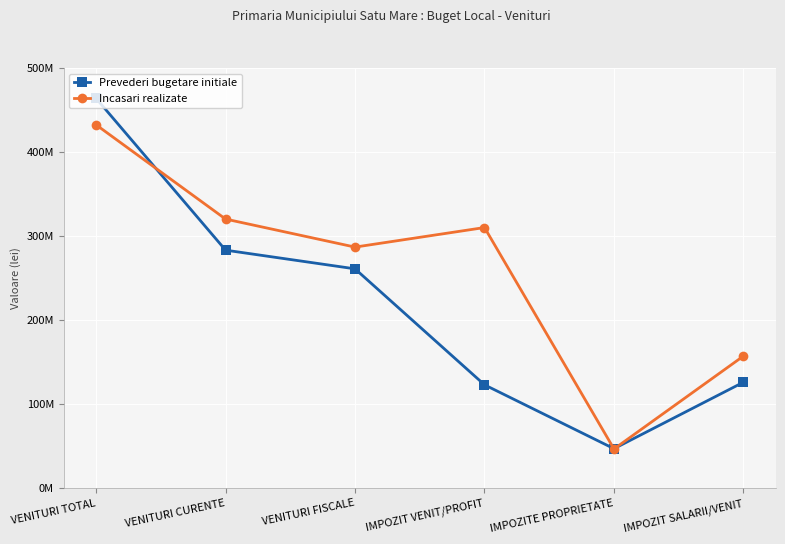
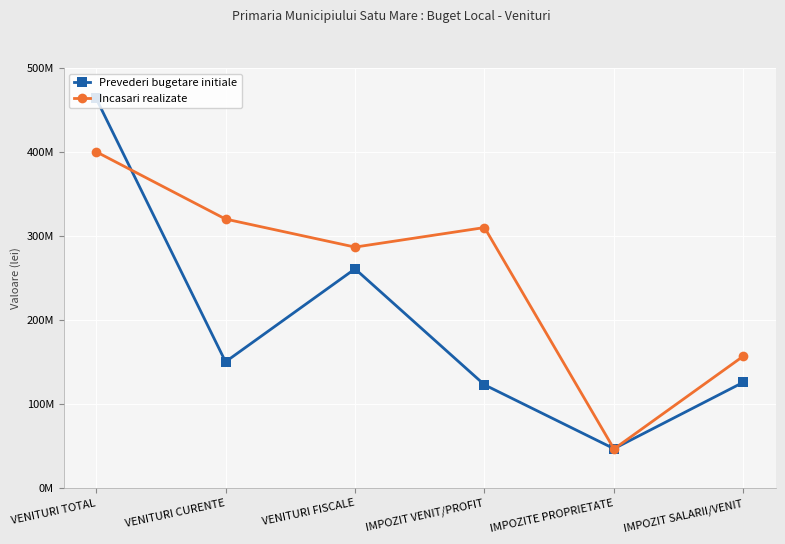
Incasari realizate, VENITURI TOTAL: 430000000 -> 400000000
Prevederi bugetare initiale, VENITURI CURENTE: 280000000 -> 150000000
